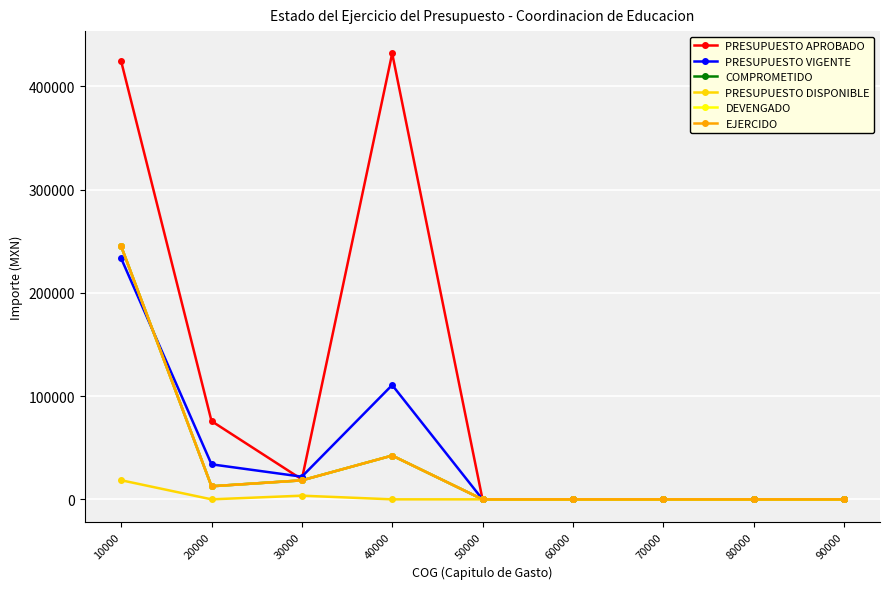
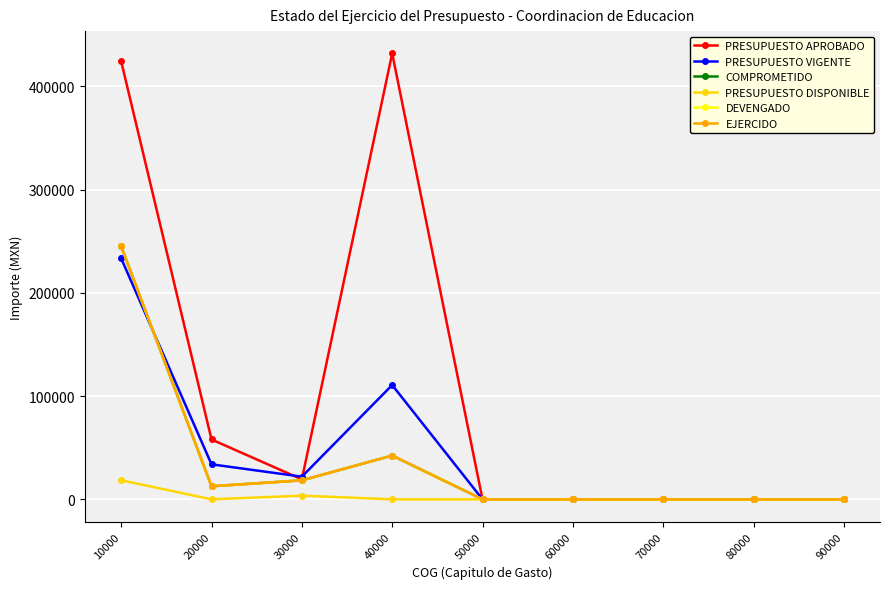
PRESUPUESTO APROBADO, 20000: 76000 -> 58000
